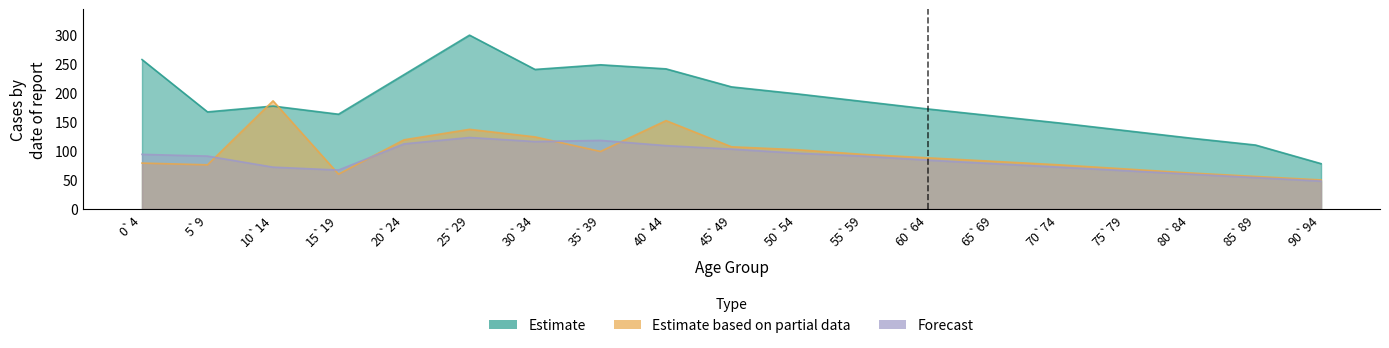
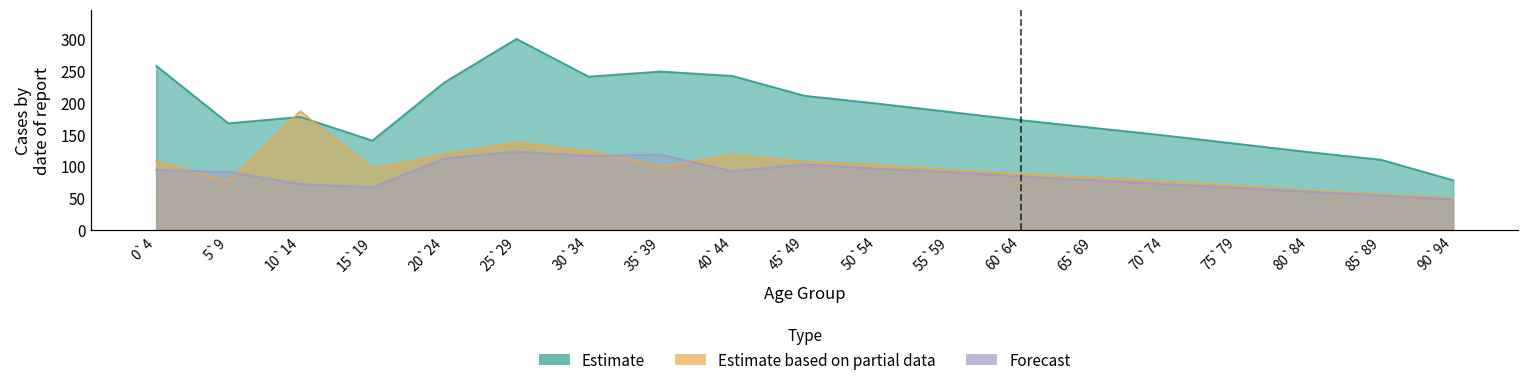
Estimate based on partial data, 0`4: 80 -> 110
Estimate, 15`19: 160 -> 140
Estimate based on partial data, 15`19: 60 -> 100
Estimate based on partial data, 40`44: 150 -> 120
Forecast, 40`44: 110 -> 90
